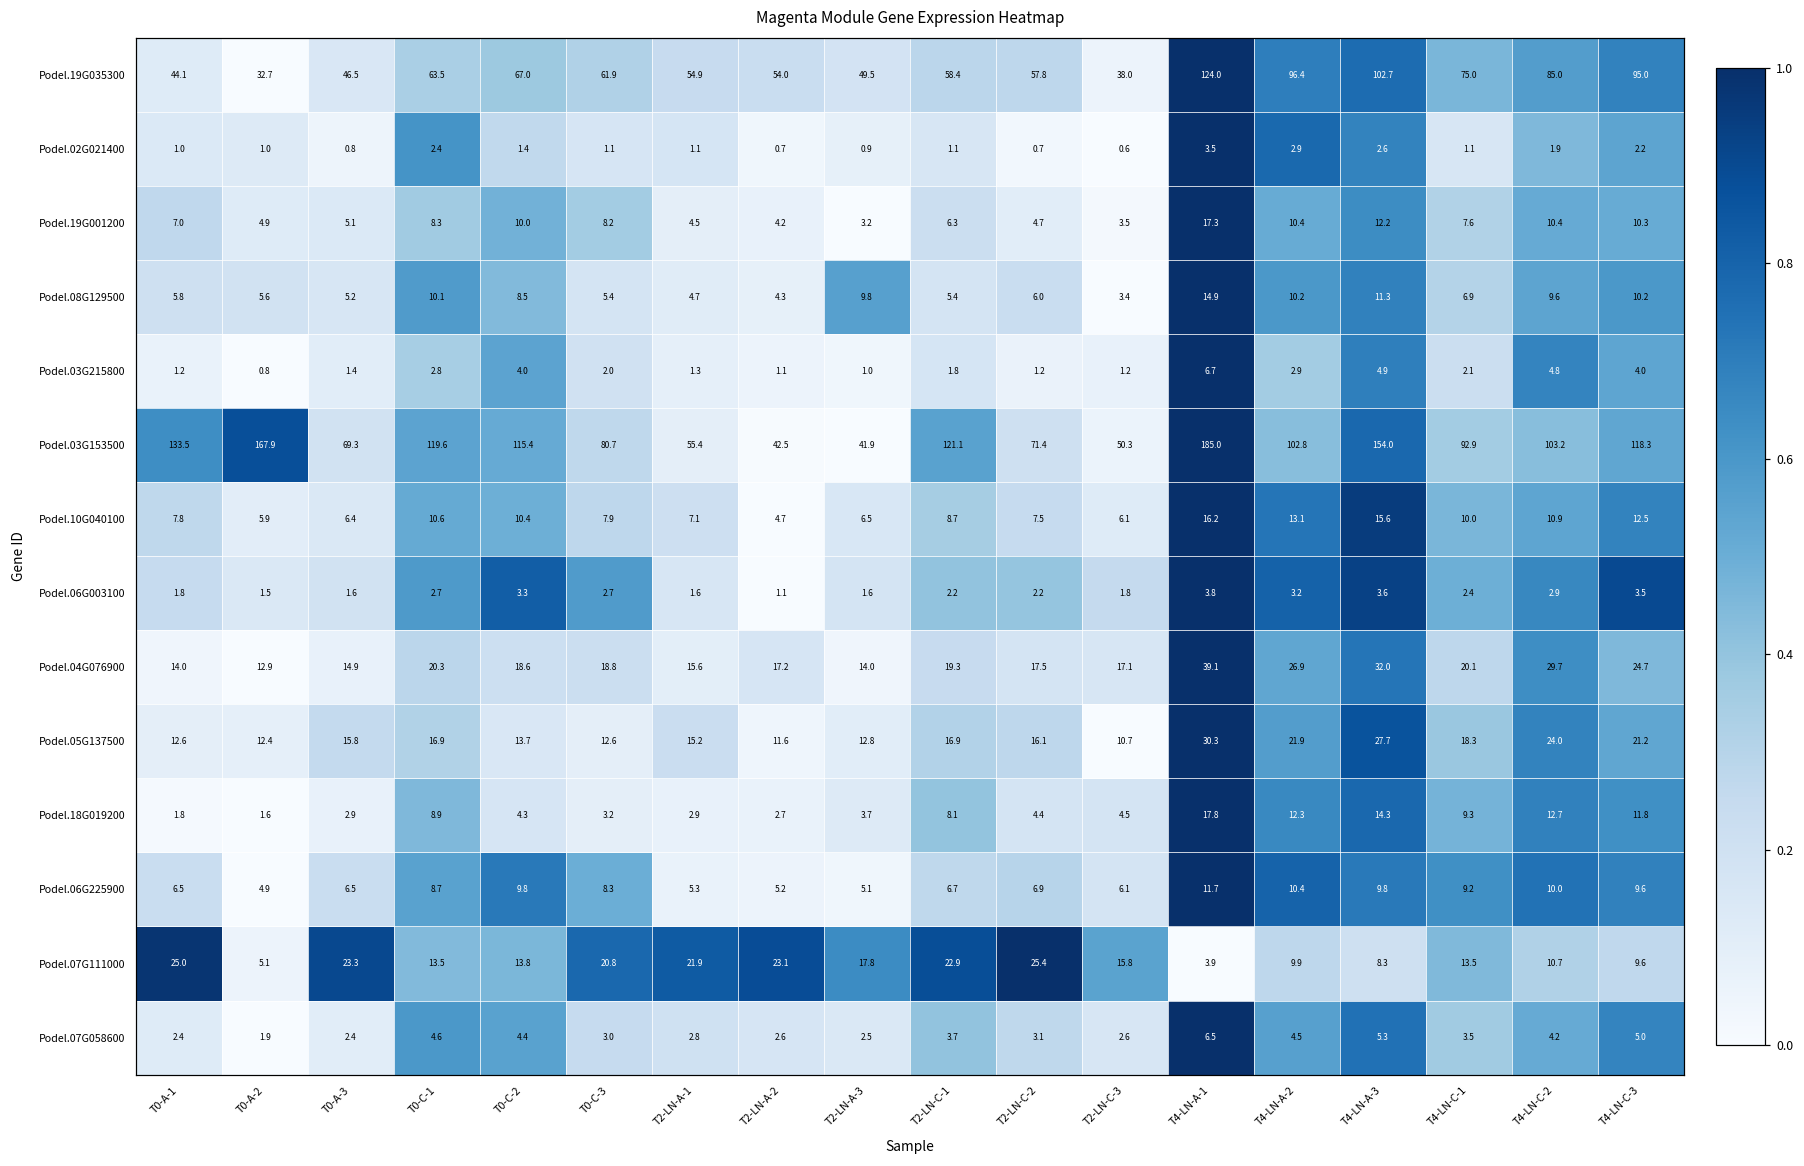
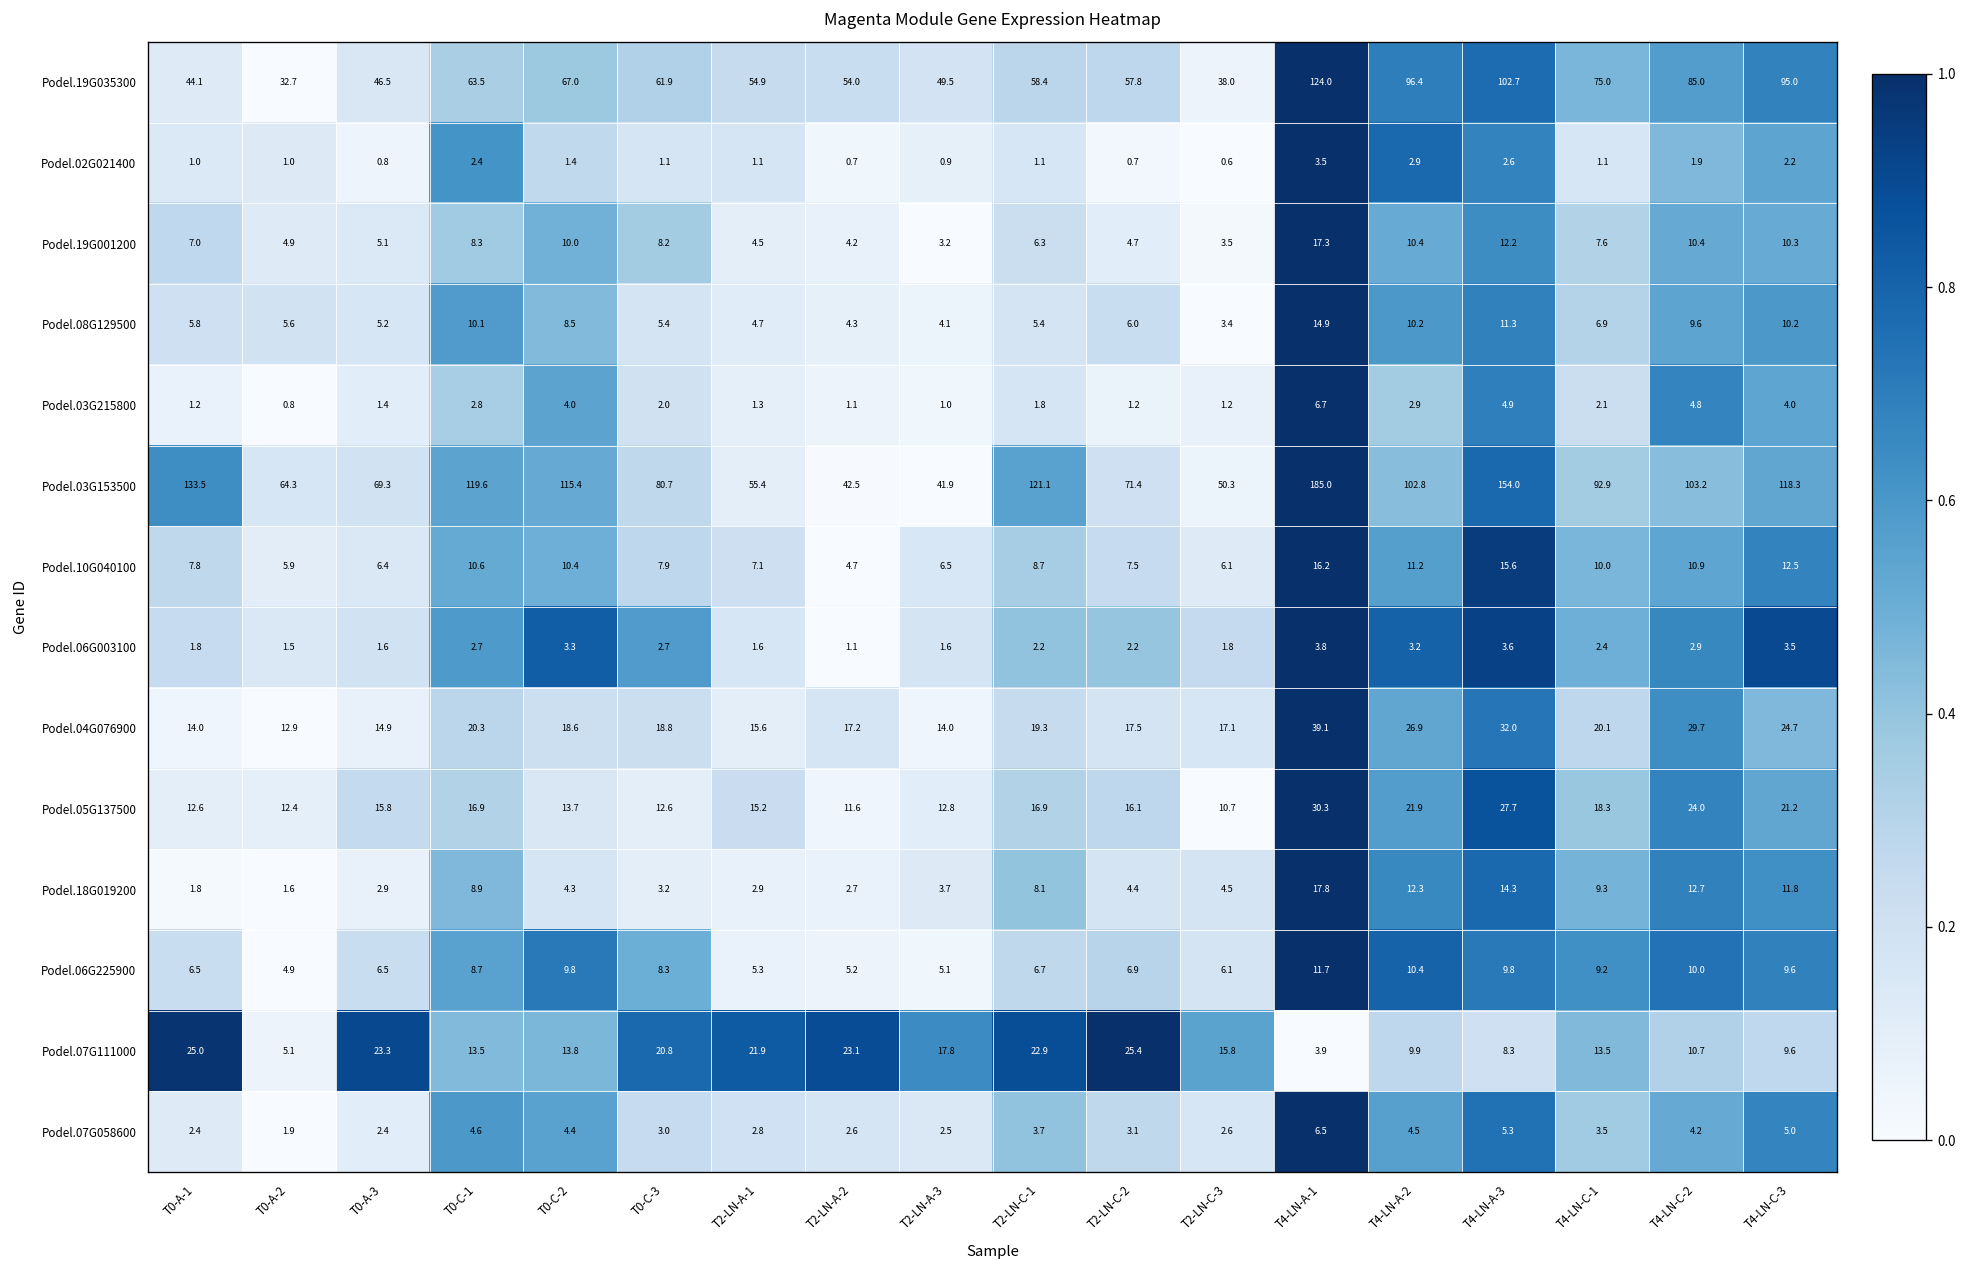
Podel.08G129500, T2-LN-A-3: 9.8 -> 4.1
Podel.03G153500, T0-A-2: 167.9 -> 64.3
Podel.10G040100, T4-LN-A-2: 13.1 -> 11.2
